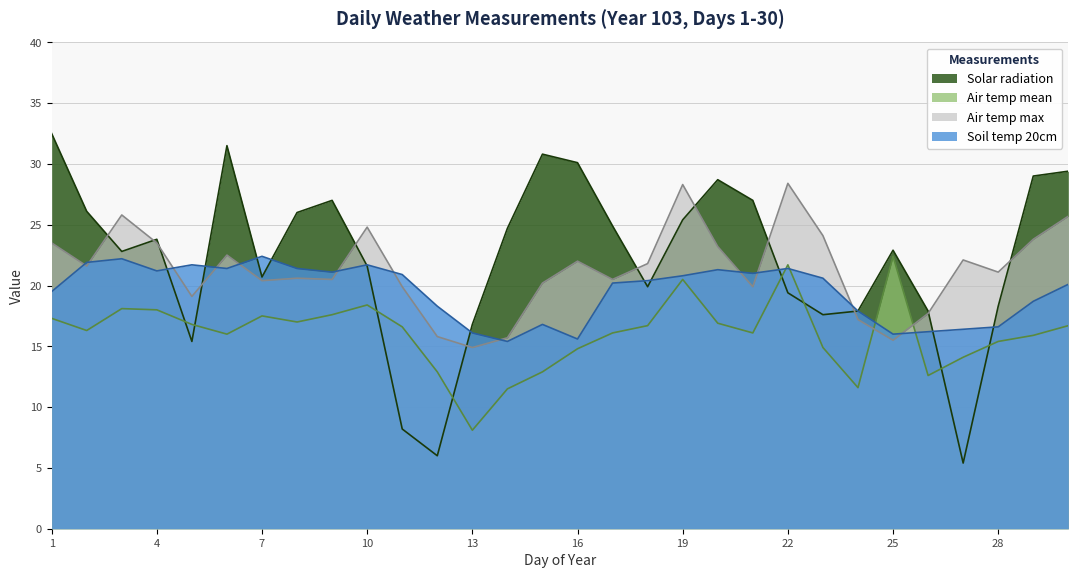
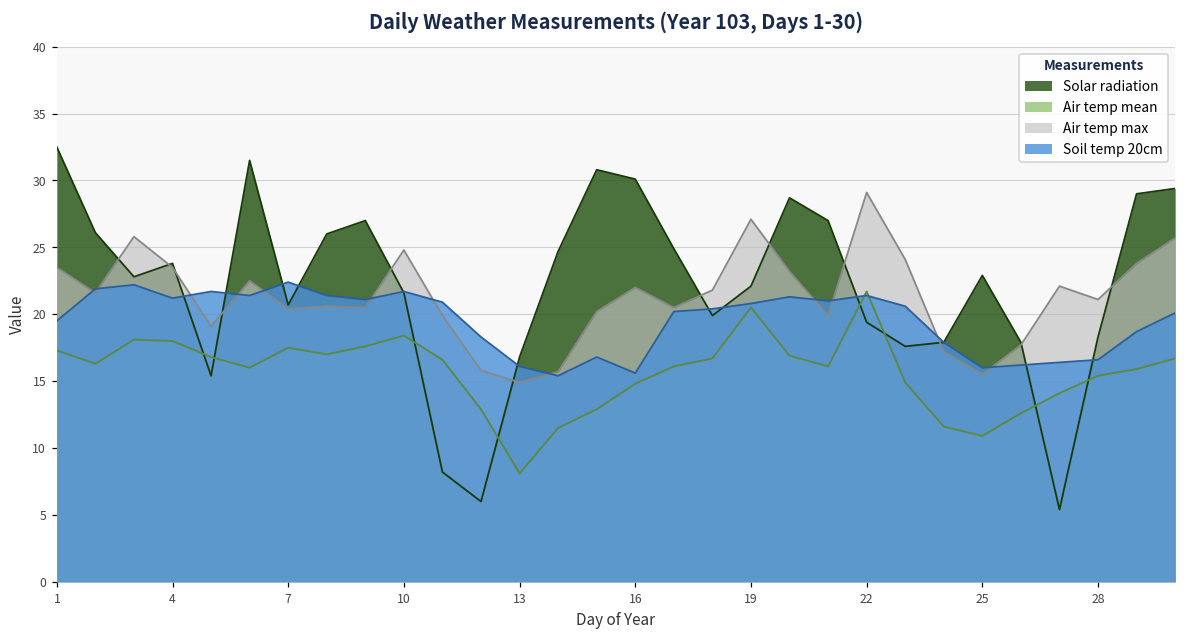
Solar radiation, 19: 25.4 -> 22.1
Air temp max, 19: 28.3 -> 27.1
Air temp max, 22: 28.4 -> 29.1
Air temp mean, 25: 22.4 -> 10.9
